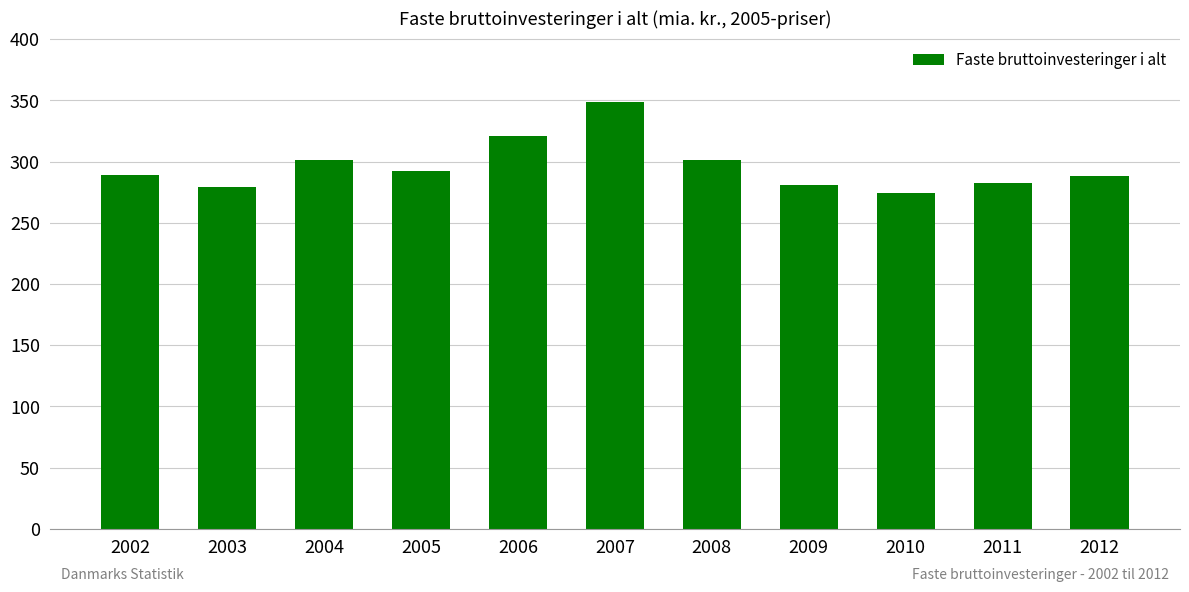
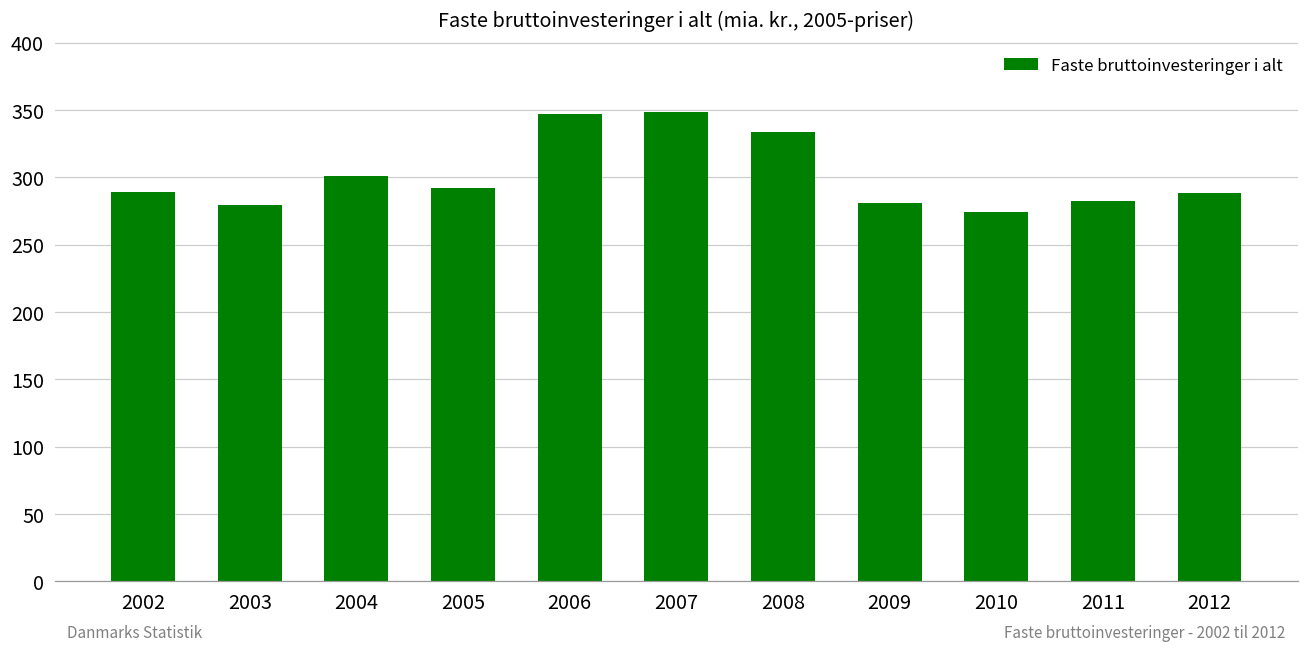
2006: 321 -> 347
2008: 301 -> 334
